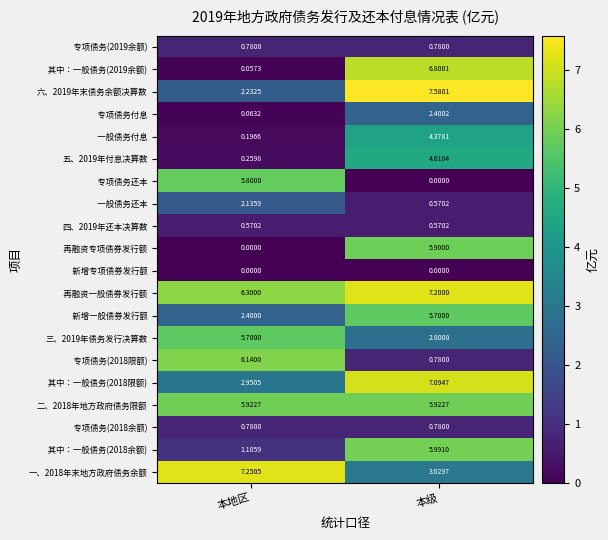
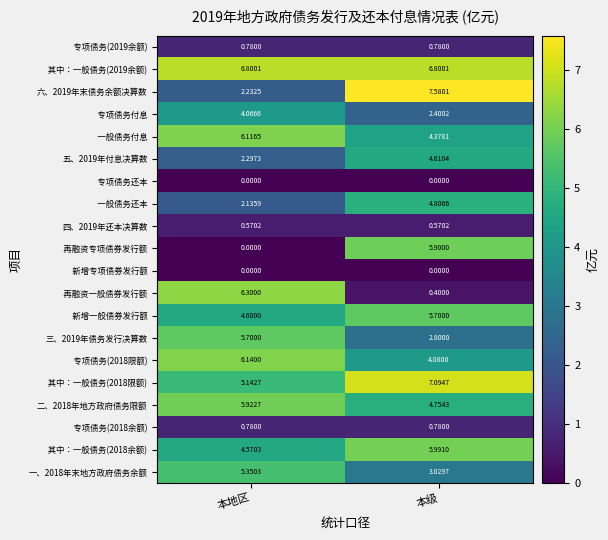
其中：一般债务(2019余额), 本地区: 0.0573 -> 6.8001
专项债务付息, 本地区: 0.0632 -> 4.0666
一般债务付息, 本地区: 0.1966 -> 6.1165
五、2019年付息决算数, 本地区: 0.2598 -> 2.2973
专项债务还本, 本地区: 5.8000 -> 0.0000
一般债务还本, 本级: 0.5702 -> 4.8066
再融资一般债券发行额, 本级: 7.2000 -> 0.4000
新增一般债券发行额, 本地区: 2.4000 -> 4.6000
专项债务(2018限额), 本级: 0.7800 -> 4.0800
其中：一般债务(2018限额), 本地区: 2.9505 -> 5.1427
二、2018年地方政府债务限额, 本级: 5.9227 -> 4.7543
其中：一般债务(2018余额), 本地区: 1.1059 -> 4.5703
一、2018年末地方政府债务余额, 本地区: 7.2505 -> 5.3503
